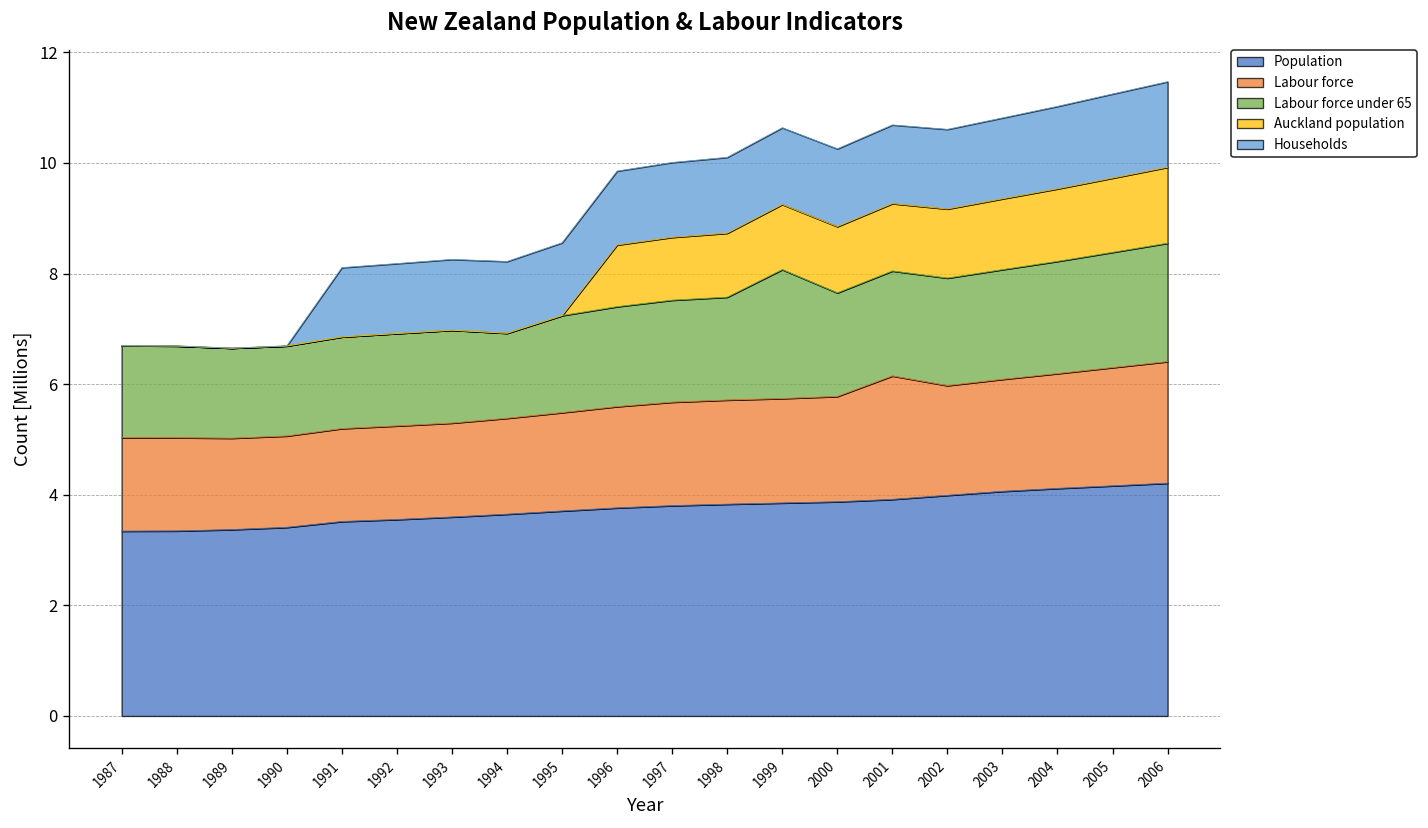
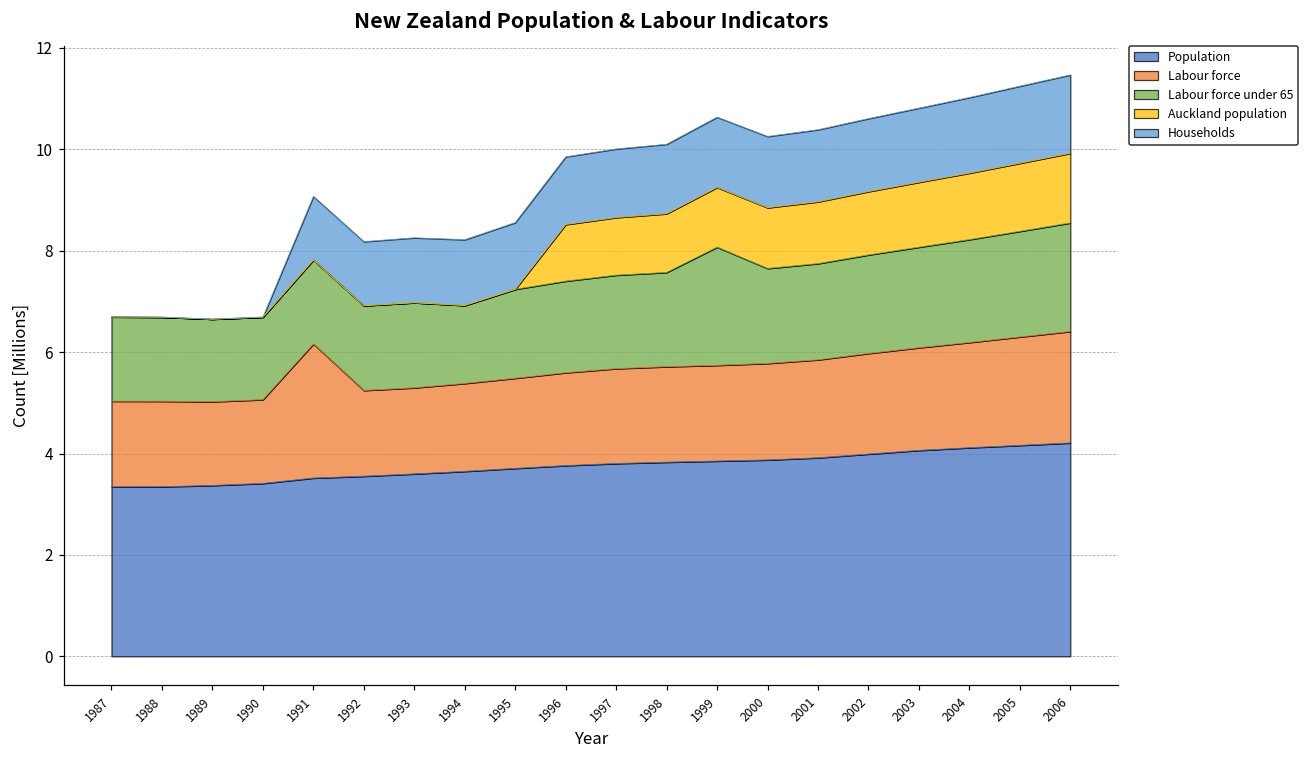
Labour force, 1991: 1.7 -> 2.6
Labour force, 2001: 2.2 -> 1.9
